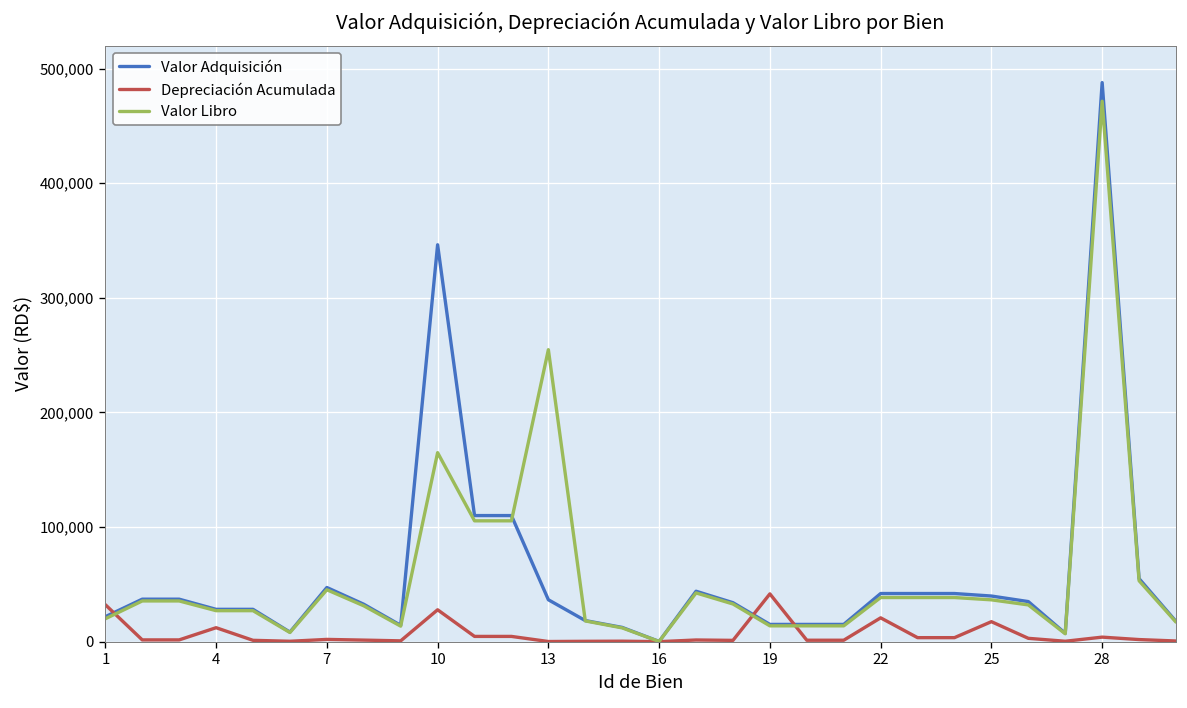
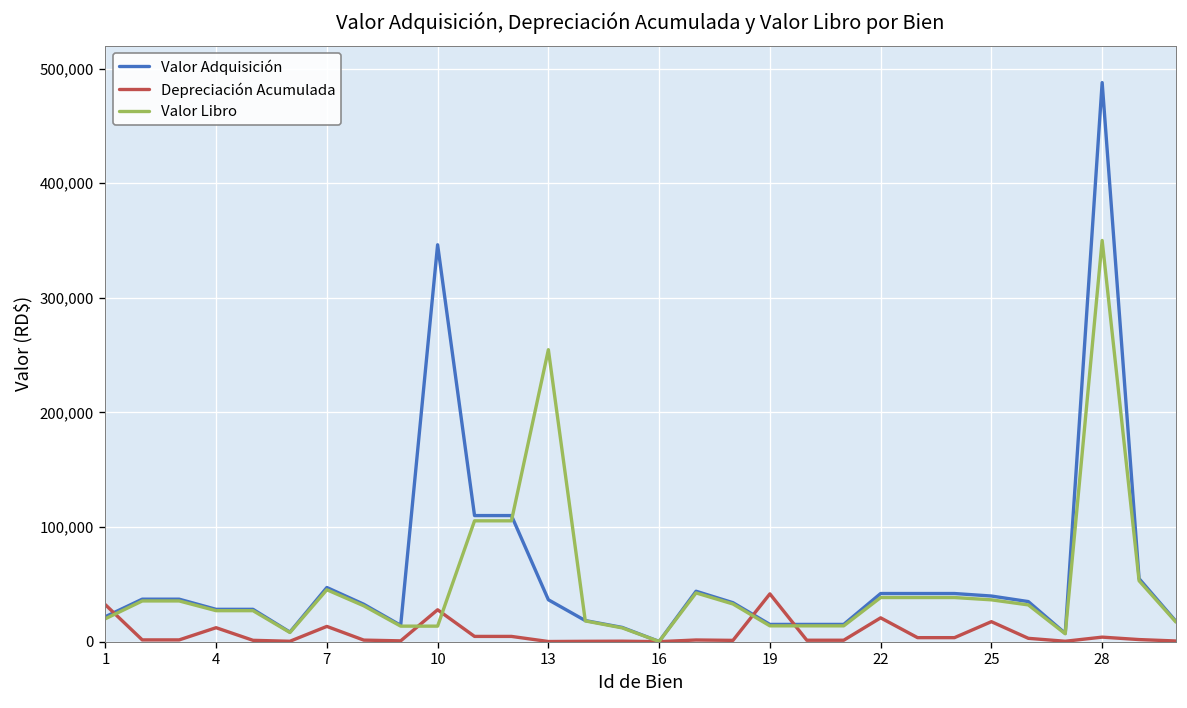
Depreciación Acumulada, 7: 0 -> 10,000
Valor Libro, 10: 160,000 -> 10,000
Valor Libro, 28: 470,000 -> 350,000
